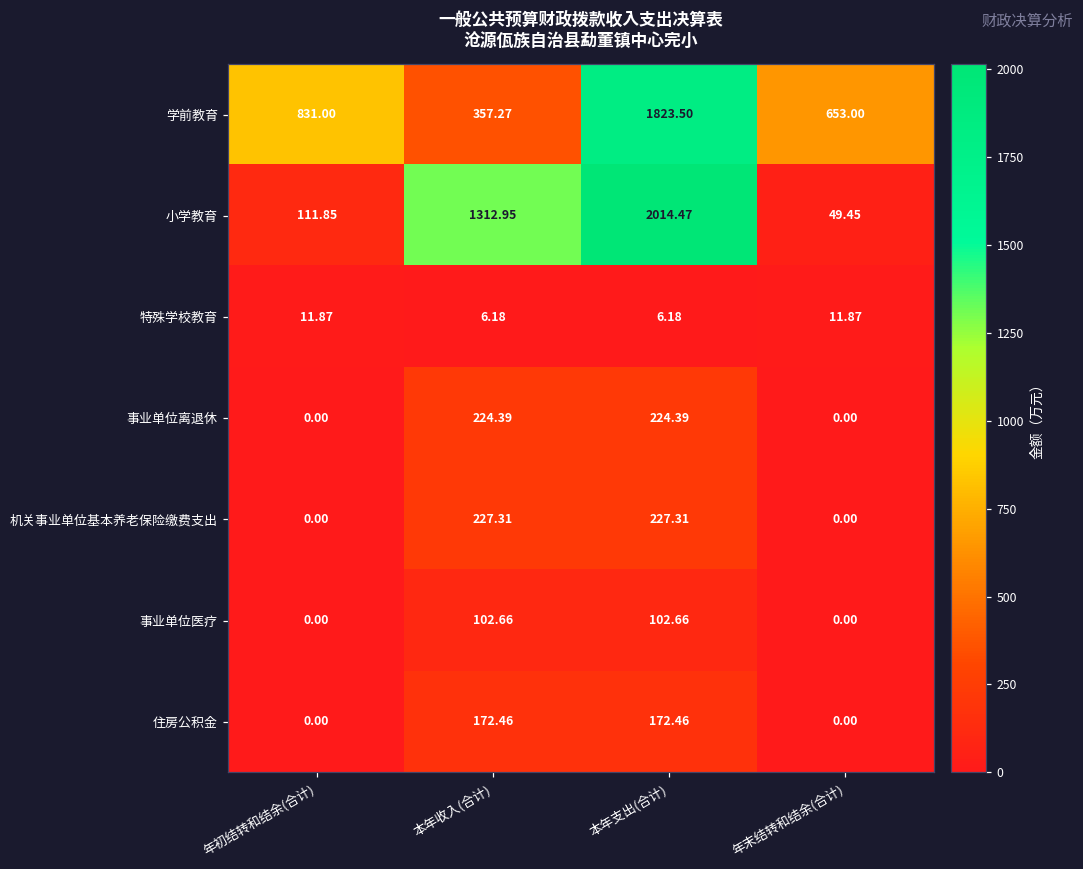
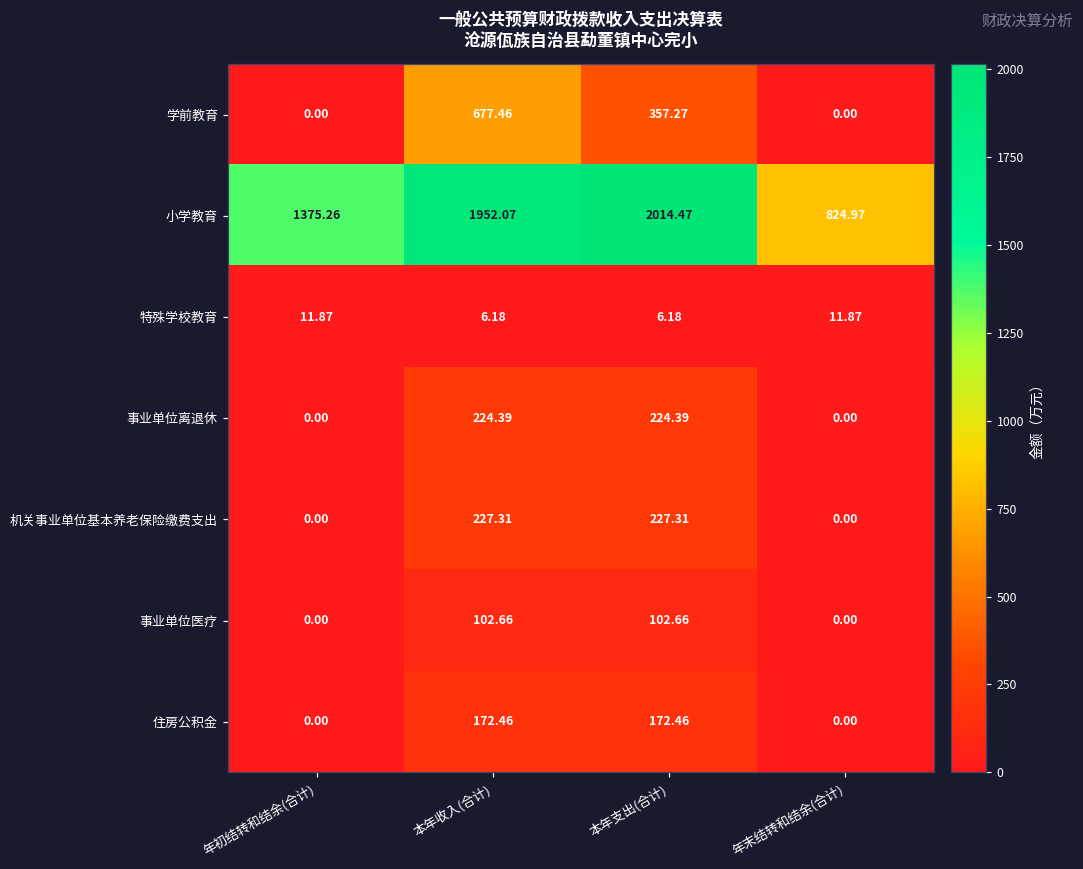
学前教育, 年初结转和结余(合计): 831.00 -> 0.00
学前教育, 本年收入(合计): 357.27 -> 677.46
学前教育, 本年支出(合计): 1823.50 -> 357.27
学前教育, 年末结转和结余(合计): 653.00 -> 0.00
小学教育, 年初结转和结余(合计): 111.85 -> 1375.26
小学教育, 本年收入(合计): 1312.95 -> 1952.07
小学教育, 年末结转和结余(合计): 49.45 -> 824.97
